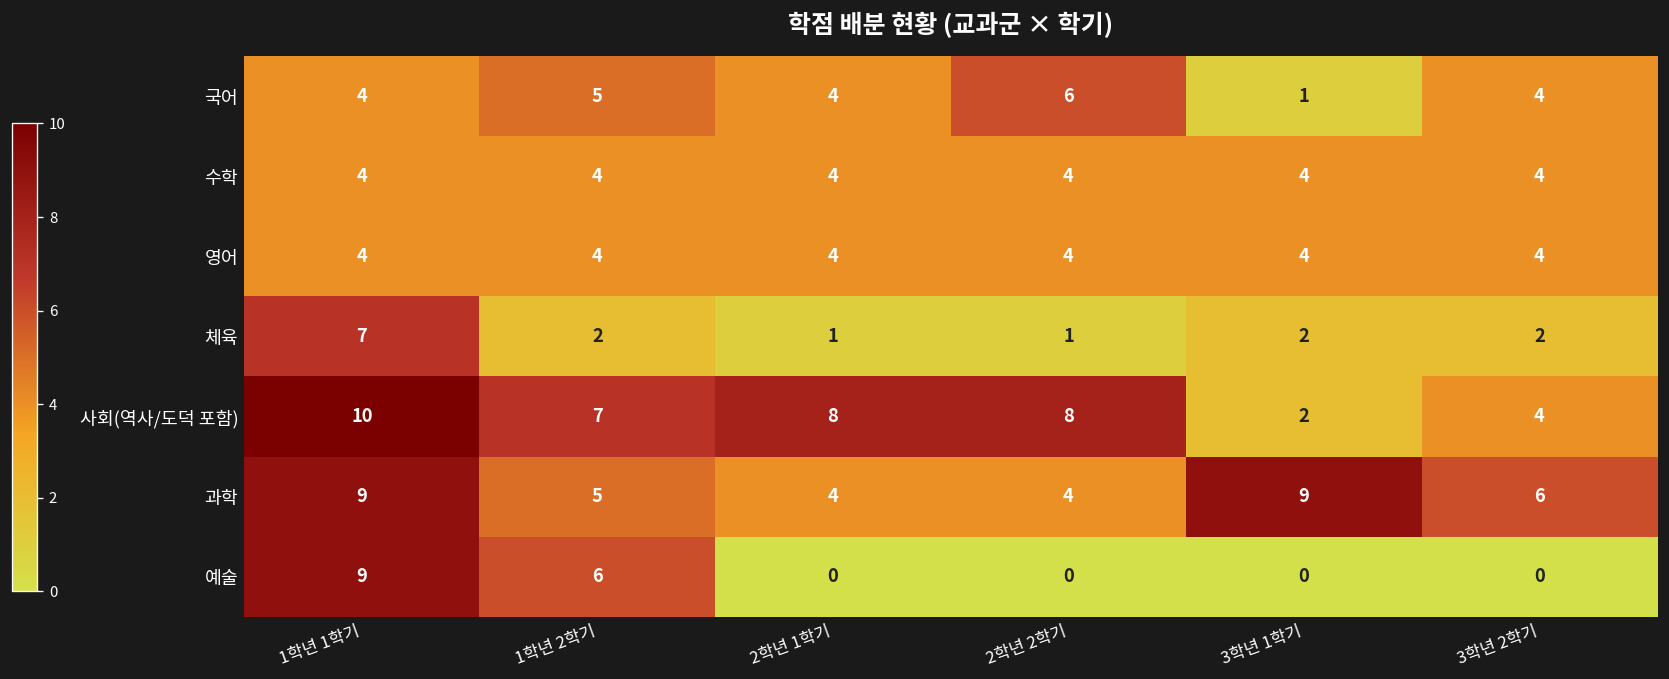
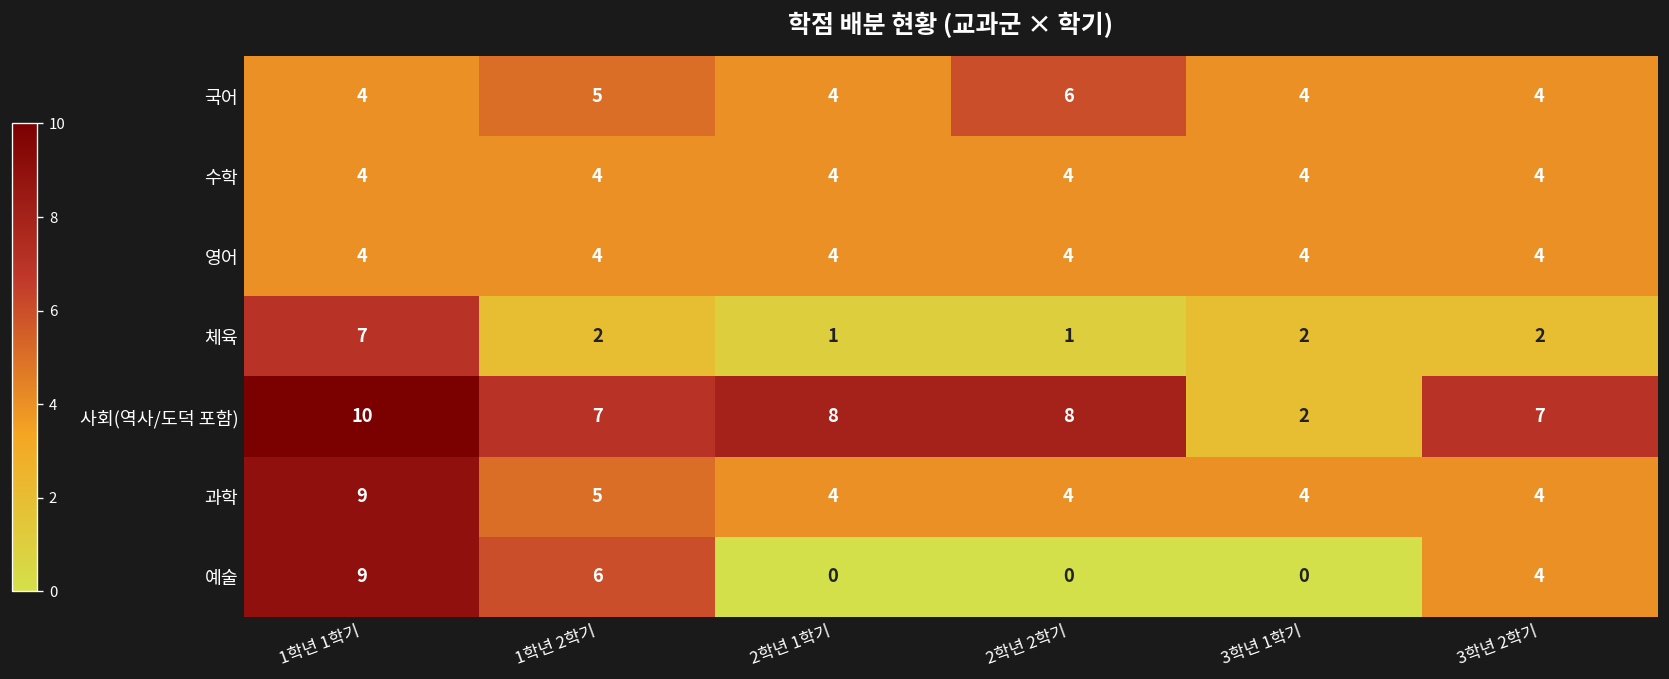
국어, 3학년 1학기: 1 -> 4
사회(역사/도덕 포함), 3학년 2학기: 4 -> 7
과학, 3학년 1학기: 9 -> 4
과학, 3학년 2학기: 6 -> 4
예술, 3학년 2학기: 0 -> 4
